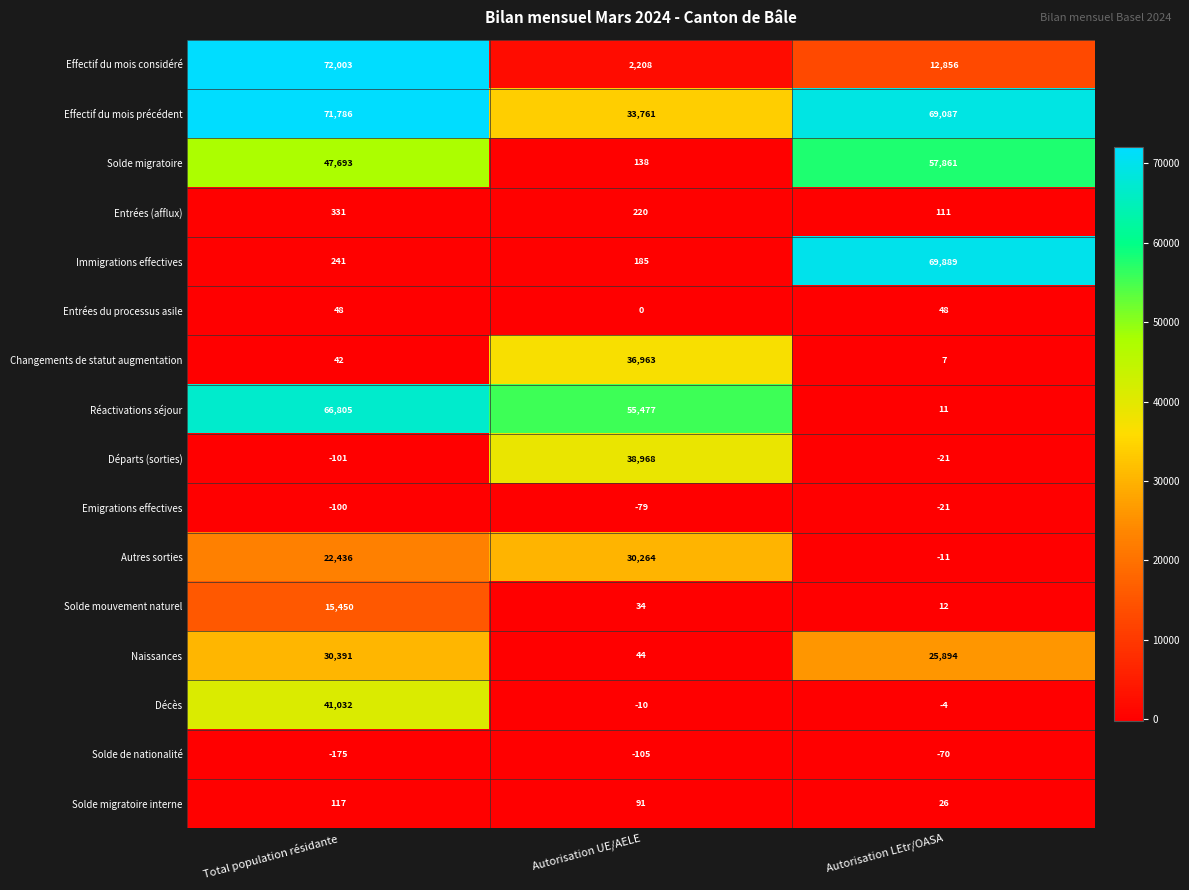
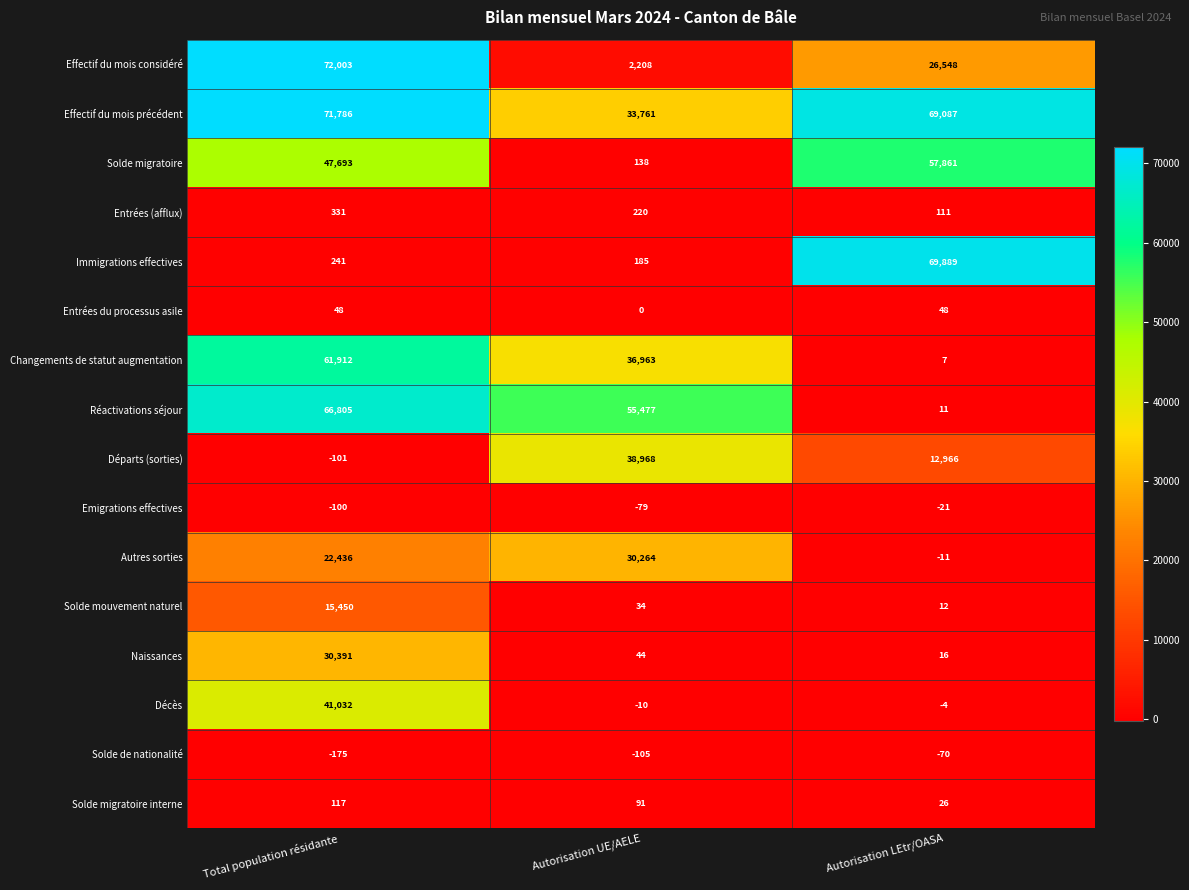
Effectif du mois considéré, Autorisation LEtr/OASA: 12,856 -> 26,548
Changements de statut augmentation, Total population résidante: 42 -> 61,912
Départs (sorties), Autorisation LEtr/OASA: -21 -> 12,966
Naissances, Autorisation LEtr/OASA: 25,894 -> 16
